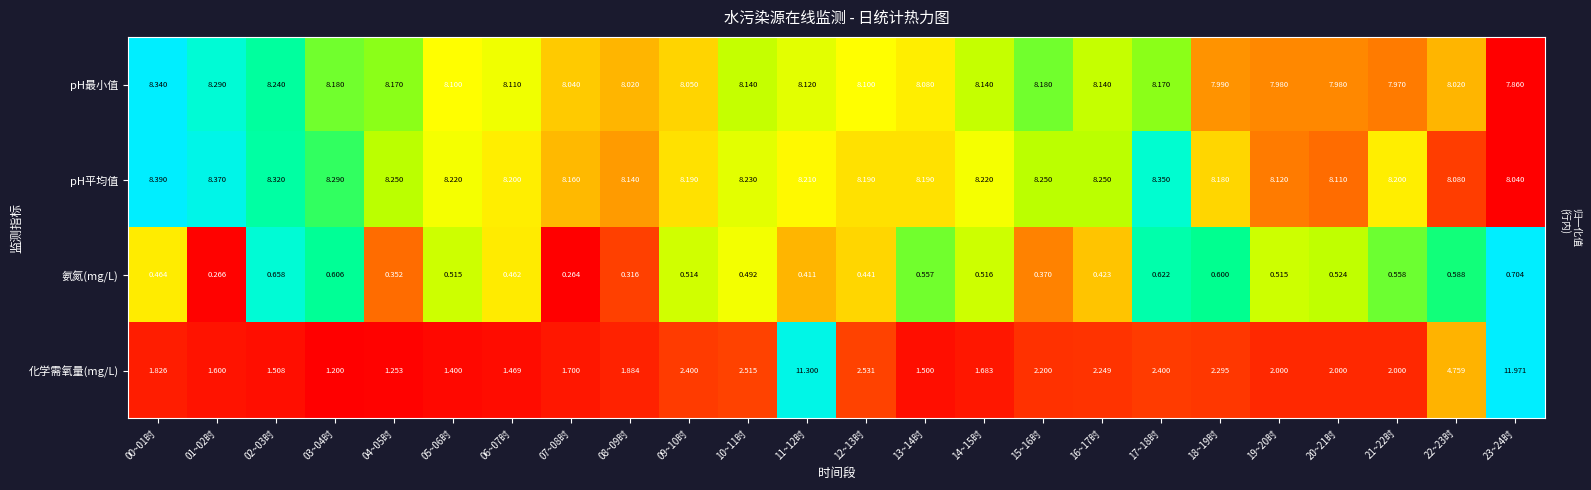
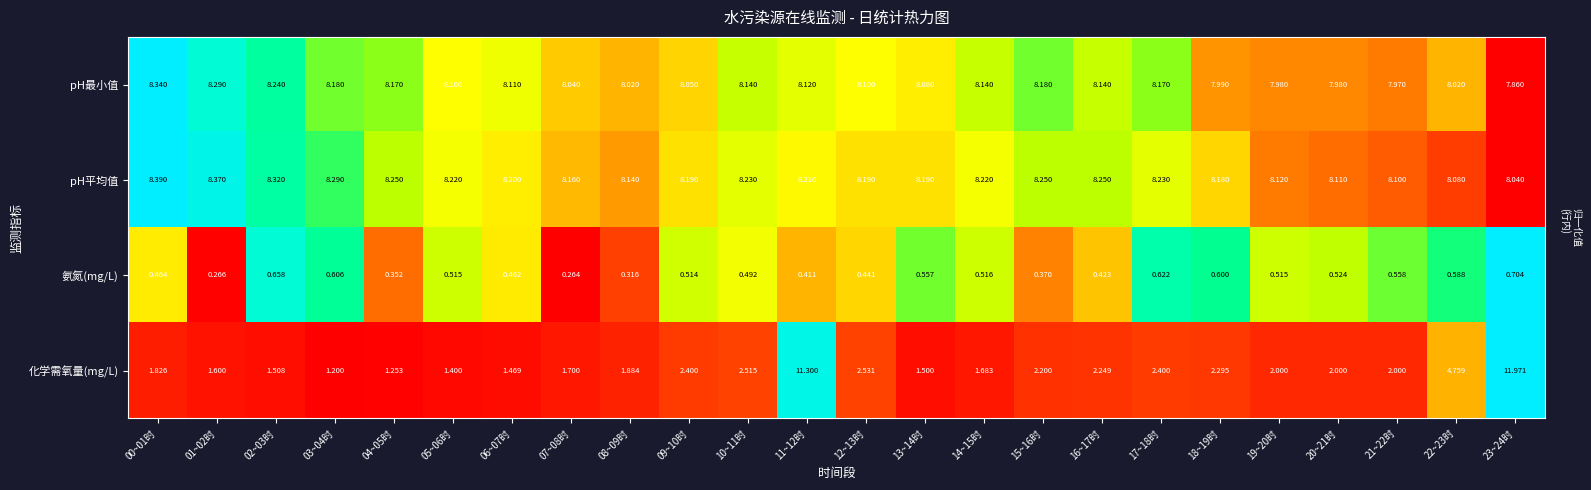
pH平均值, 17~18时: 8.350 -> 8.230
pH平均值, 21~22时: 8.200 -> 8.100
